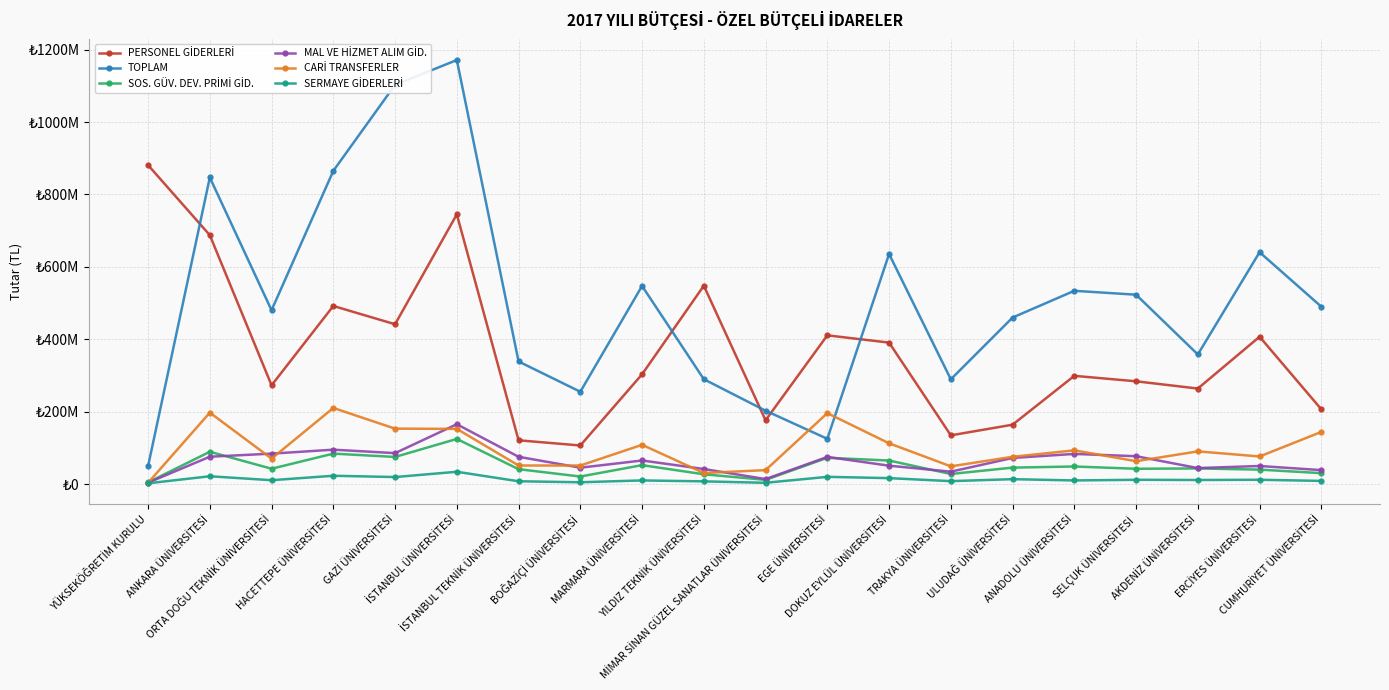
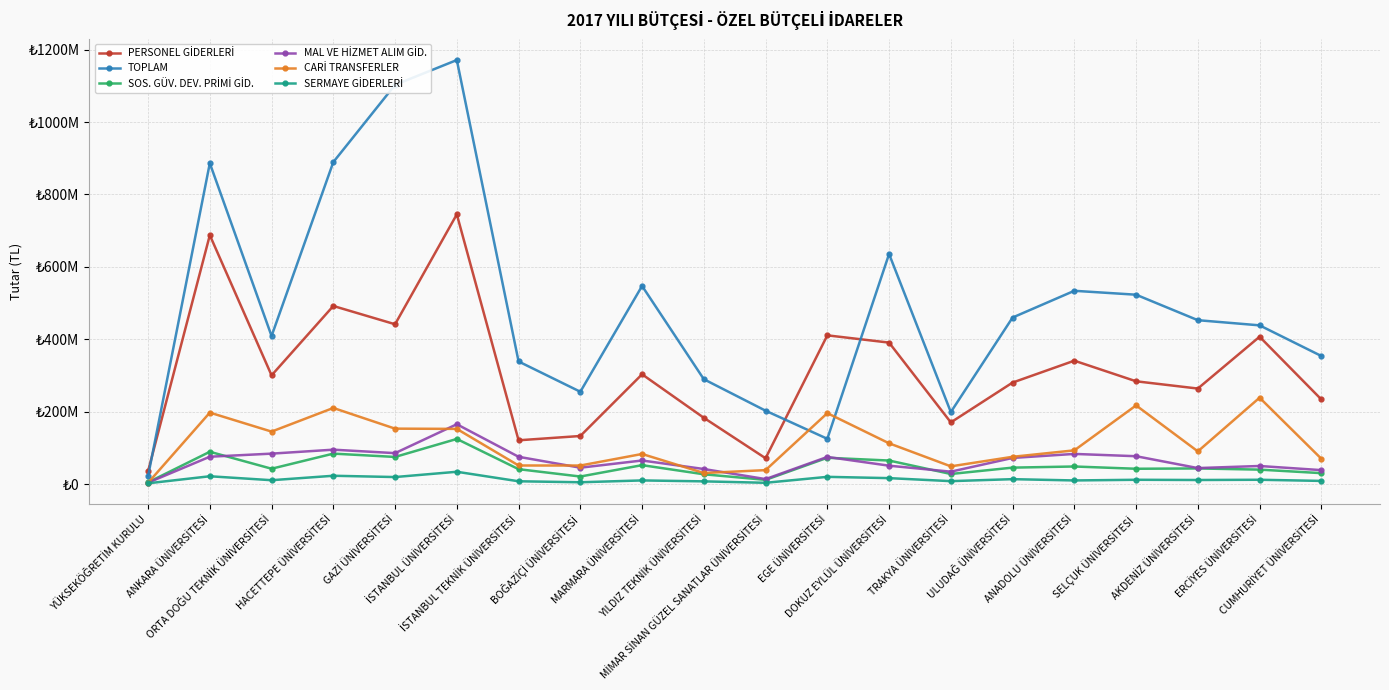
PERSONEL GİDERLERİ, YÜKSEKÖĞRETİM KURULU: ₺880000000 -> ₺40000000
TOPLAM, YÜKSEKÖĞRETİM KURULU: ₺50000000 -> ₺20000000
TOPLAM, ANKARA ÜNİVERSİTESİ: ₺850000000 -> ₺890000000
PERSONEL GİDERLERİ, ORTA DOĞU TEKNİK ÜNİVERSİTESİ: ₺270000000 -> ₺300000000
TOPLAM, ORTA DOĞU TEKNİK ÜNİVERSİTESİ: ₺480000000 -> ₺410000000
CARİ TRANSFERLER, ORTA DOĞU TEKNİK ÜNİVERSİTESİ: ₺70000000 -> ₺140000000
TOPLAM, HACETTEPE ÜNİVERSİTESİ: ₺870000000 -> ₺890000000
PERSONEL GİDERLERİ, BOĞAZİÇİ ÜNİVERSİTESİ: ₺110000000 -> ₺130000000
CARİ TRANSFERLER, MARMARA ÜNİVERSİTESİ: ₺110000000 -> ₺80000000
PERSONEL GİDERLERİ, YILDIZ TEKNİK ÜNİVERSİTESİ: ₺550000000 -> ₺180000000
PERSONEL GİDERLERİ, MİMAR SİNAN GÜZEL SANATLAR ÜNİVERSİTESİ: ₺180000000 -> ₺70000000
PERSONEL GİDERLERİ, TRAKYA ÜNİVERSİTESİ: ₺130000000 -> ₺170000000
TOPLAM, TRAKYA ÜNİVERSİTESİ: ₺290000000 -> ₺200000000
PERSONEL GİDERLERİ, ULUDAĞ ÜNİVERSİTESİ: ₺160000000 -> ₺280000000
PERSONEL GİDERLERİ, ANADOLU ÜNİVERSİTESİ: ₺300000000 -> ₺340000000
CARİ TRANSFERLER, SELÇUK ÜNİVERSİTESİ: ₺60000000 -> ₺220000000
TOPLAM, AKDENİZ ÜNİVERSİTESİ: ₺360000000 -> ₺450000000
TOPLAM, ERCİYES ÜNİVERSİTESİ: ₺640000000 -> ₺440000000
CARİ TRANSFERLER, ERCİYES ÜNİVERSİTESİ: ₺80000000 -> ₺240000000
PERSONEL GİDERLERİ, CUMHURİYET ÜNİVERSİTESİ: ₺210000000 -> ₺230000000
TOPLAM, CUMHURİYET ÜNİVERSİTESİ: ₺490000000 -> ₺350000000
CARİ TRANSFERLER, CUMHURİYET ÜNİVERSİTESİ: ₺140000000 -> ₺70000000
